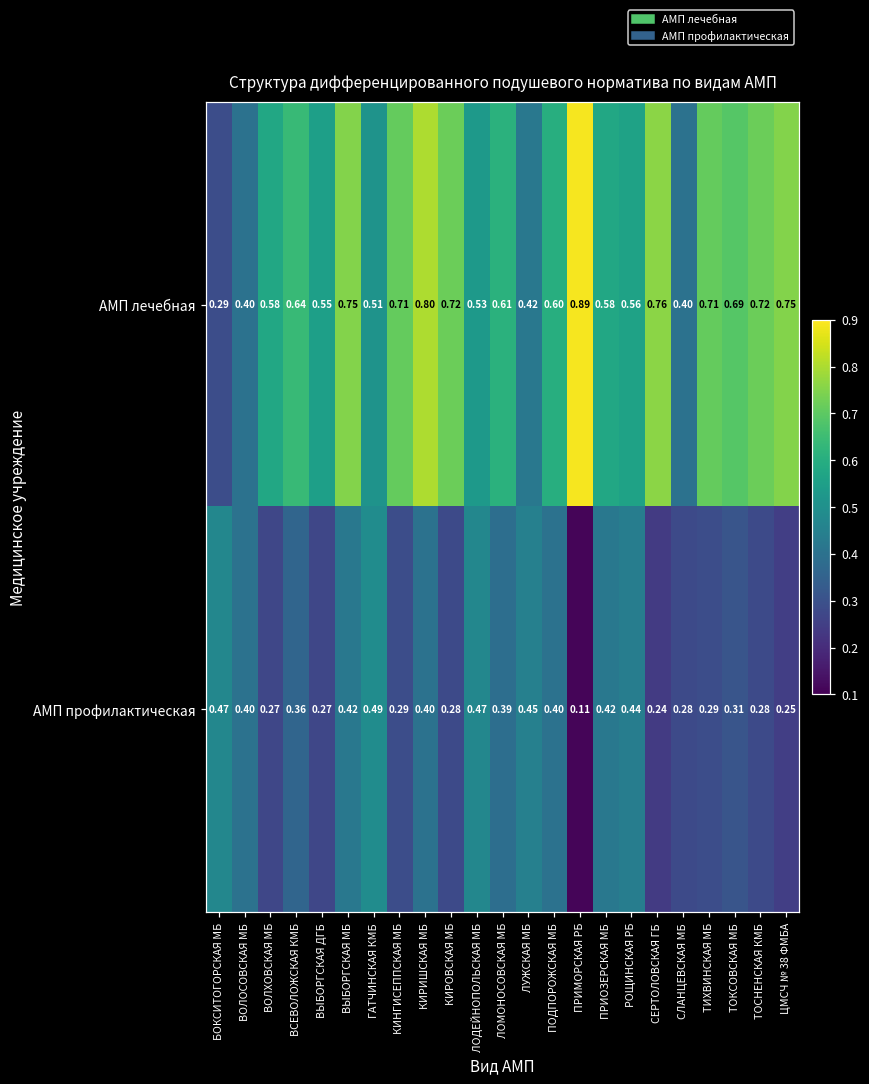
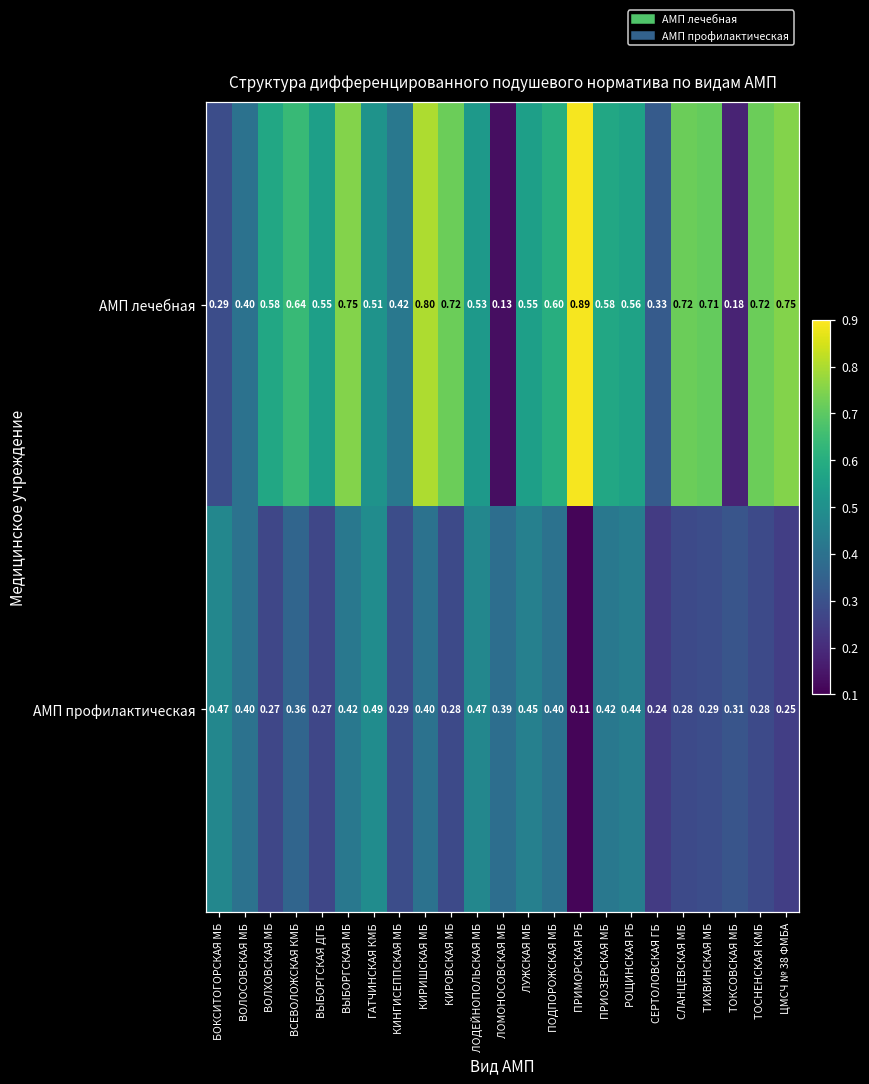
АМП лечебная, КИНГИСЕППСКАЯ МБ: 0.71 -> 0.42
АМП лечебная, ЛОМОНОСОВСКАЯ МБ: 0.61 -> 0.13
АМП лечебная, ЛУЖСКАЯ МБ: 0.42 -> 0.55
АМП лечебная, СЕРТОЛОВСКАЯ ГБ: 0.76 -> 0.33
АМП лечебная, СЛАНЦЕВСКАЯ МБ: 0.40 -> 0.72
АМП лечебная, ТОКСОВСКАЯ МБ: 0.69 -> 0.18
